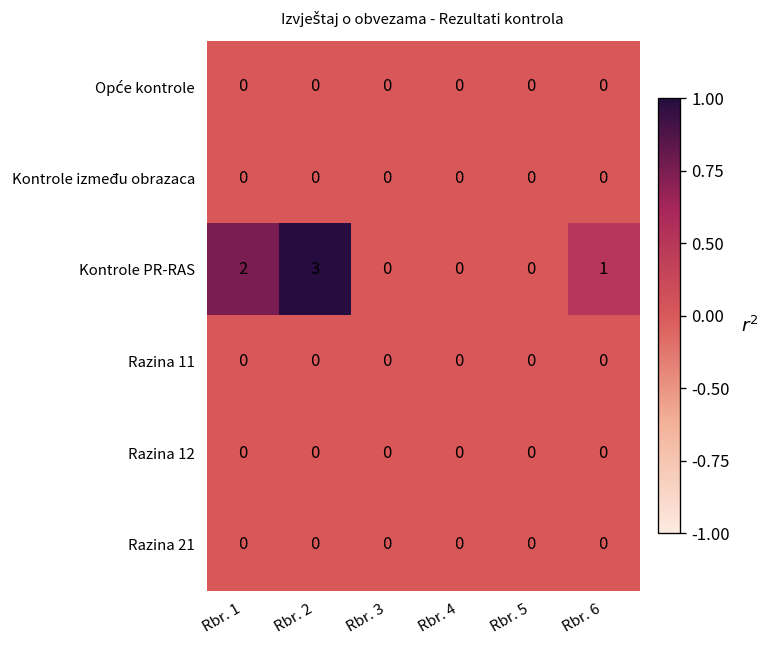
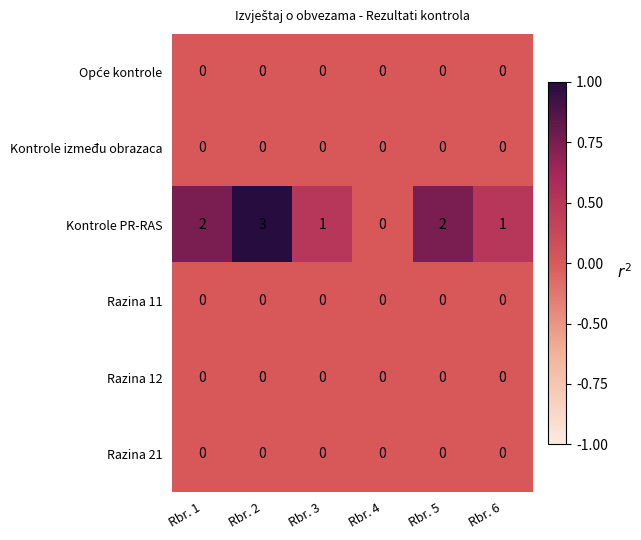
Kontrole PR-RAS, Rbr. 3: 0 -> 1
Kontrole PR-RAS, Rbr. 5: 0 -> 2
